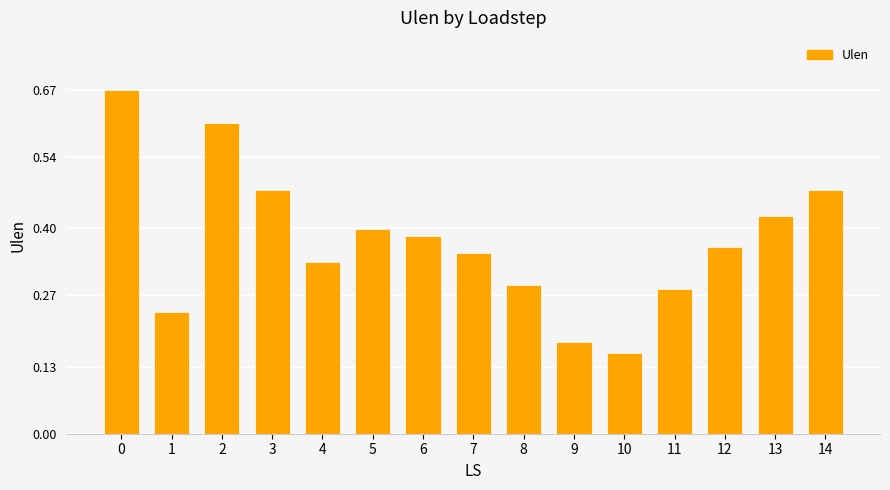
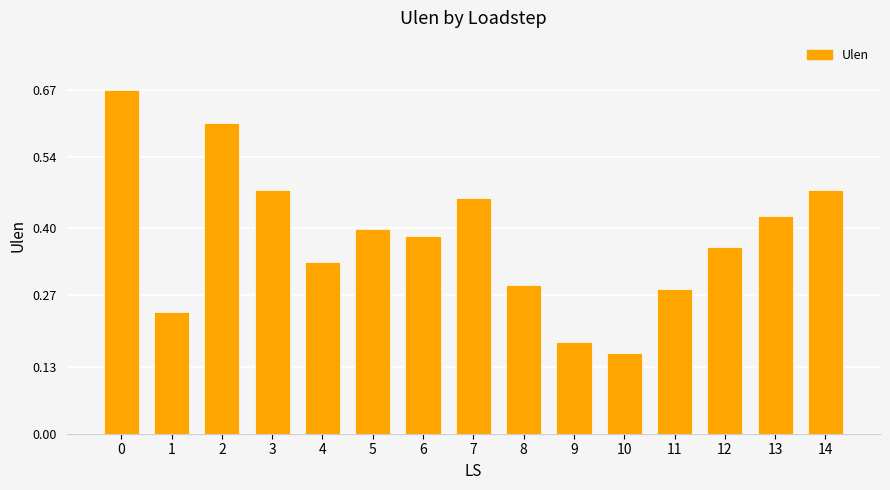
7: 0.35 -> 0.46
